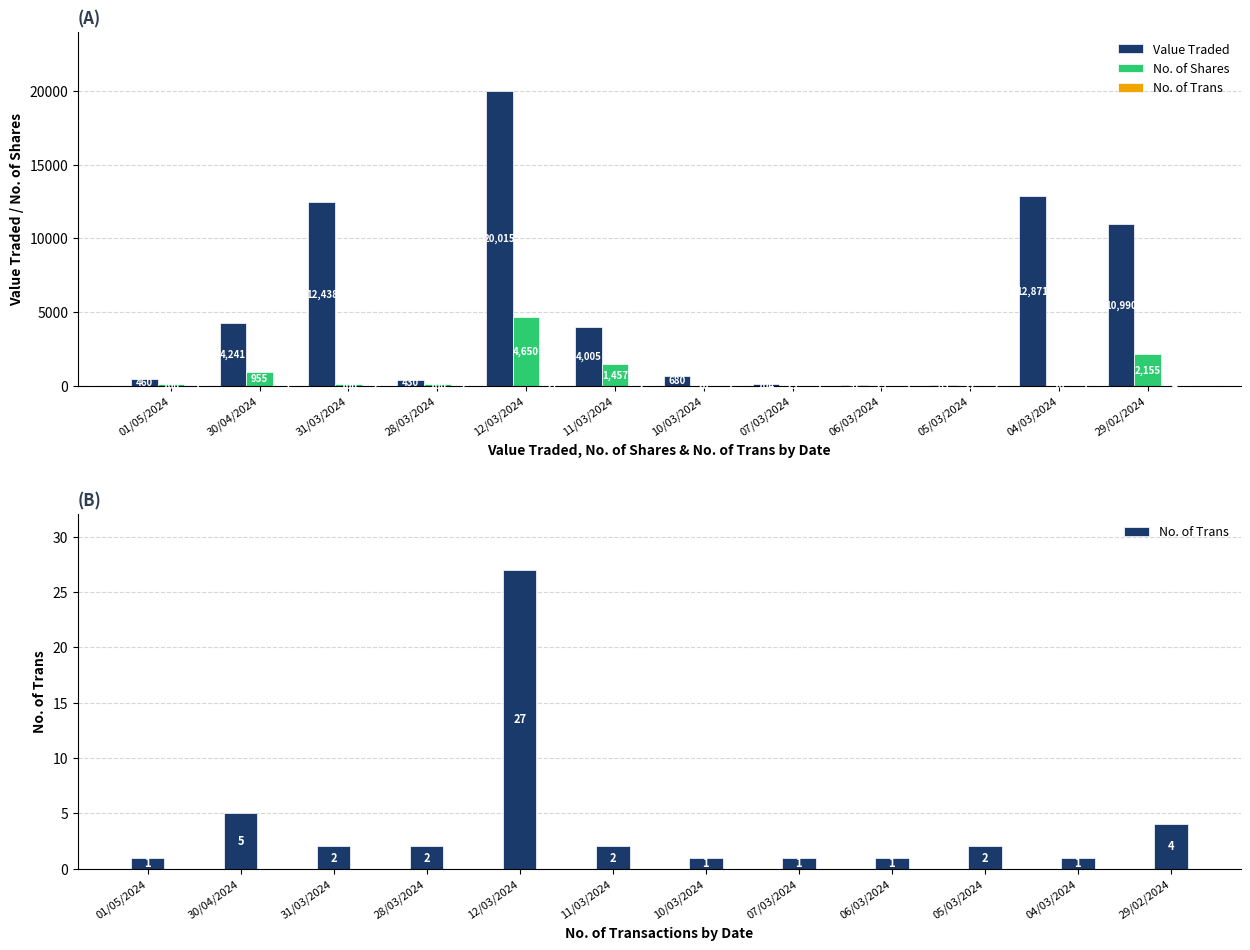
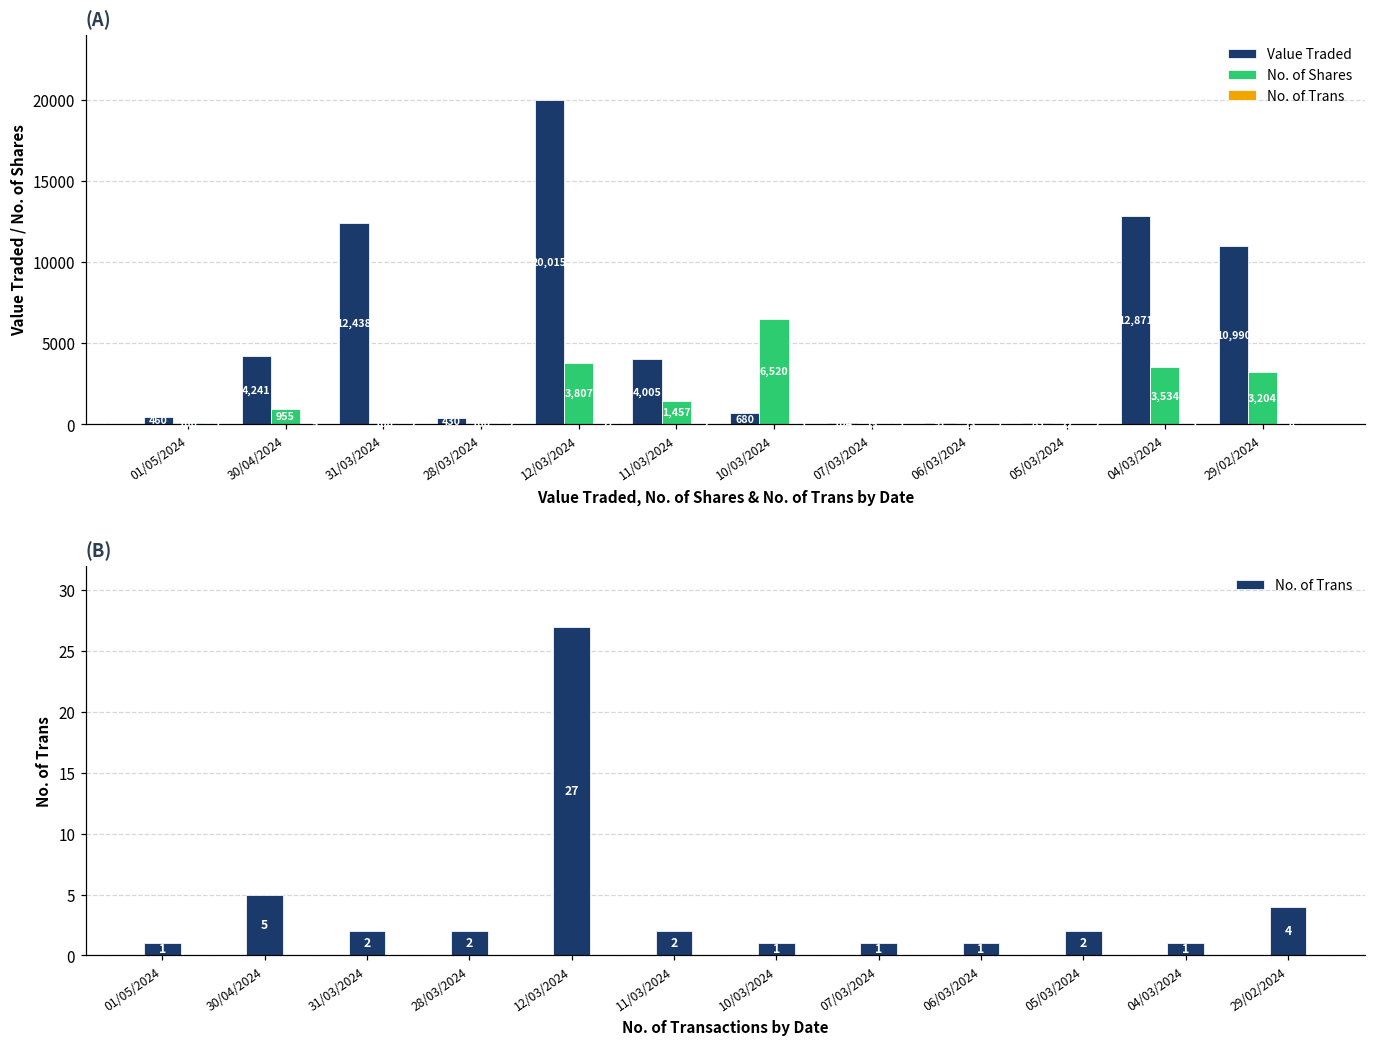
(A), No. of Shares, 12/03/2024: 4,650 -> 3,807
(A), No. of Shares, 10/03/2024: 0 -> 6500
(A), No. of Shares, 04/03/2024: 0 -> 3500
(A), No. of Shares, 29/02/2024: 2,155 -> 3,204
